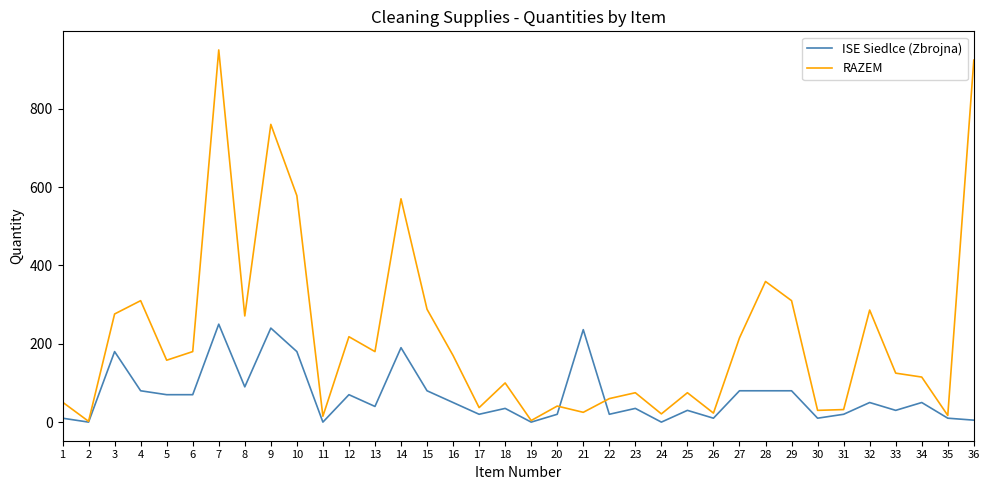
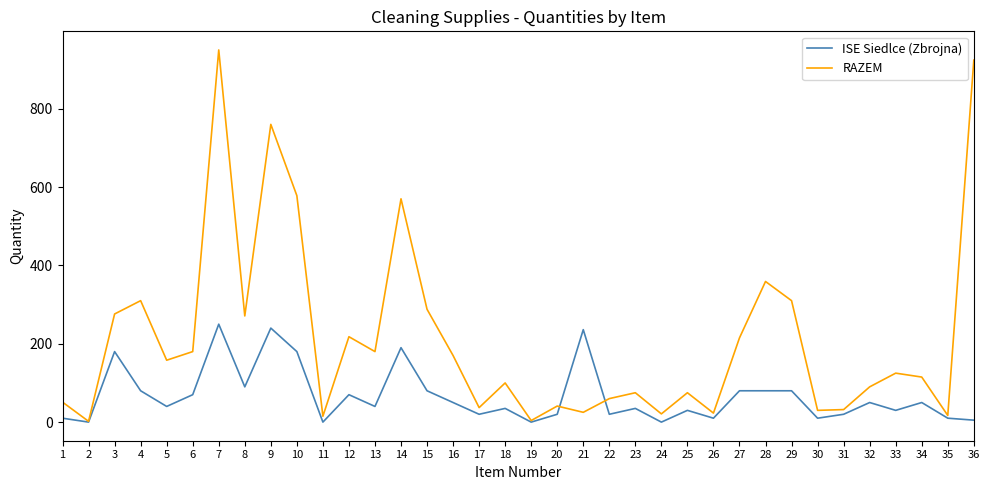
ISE Siedlce (Zbrojna), 5: 70 -> 40
RAZEM, 32: 290 -> 90
